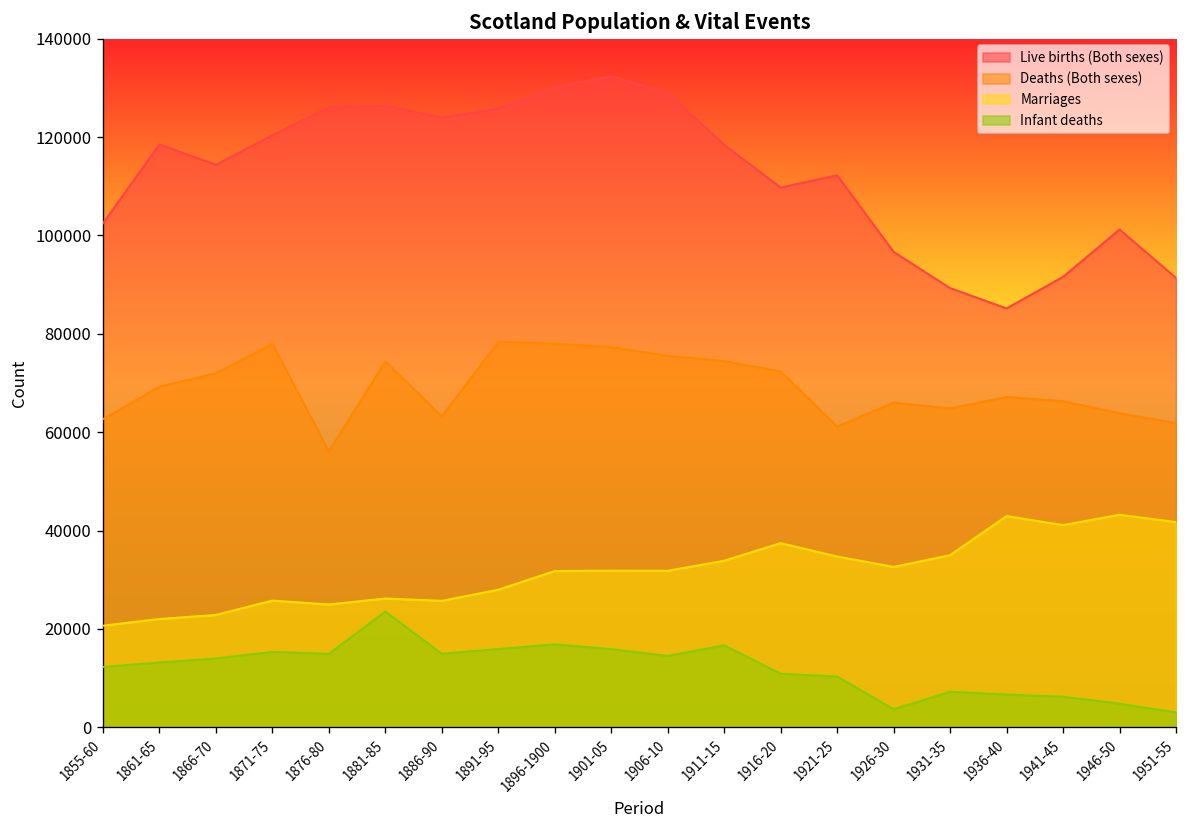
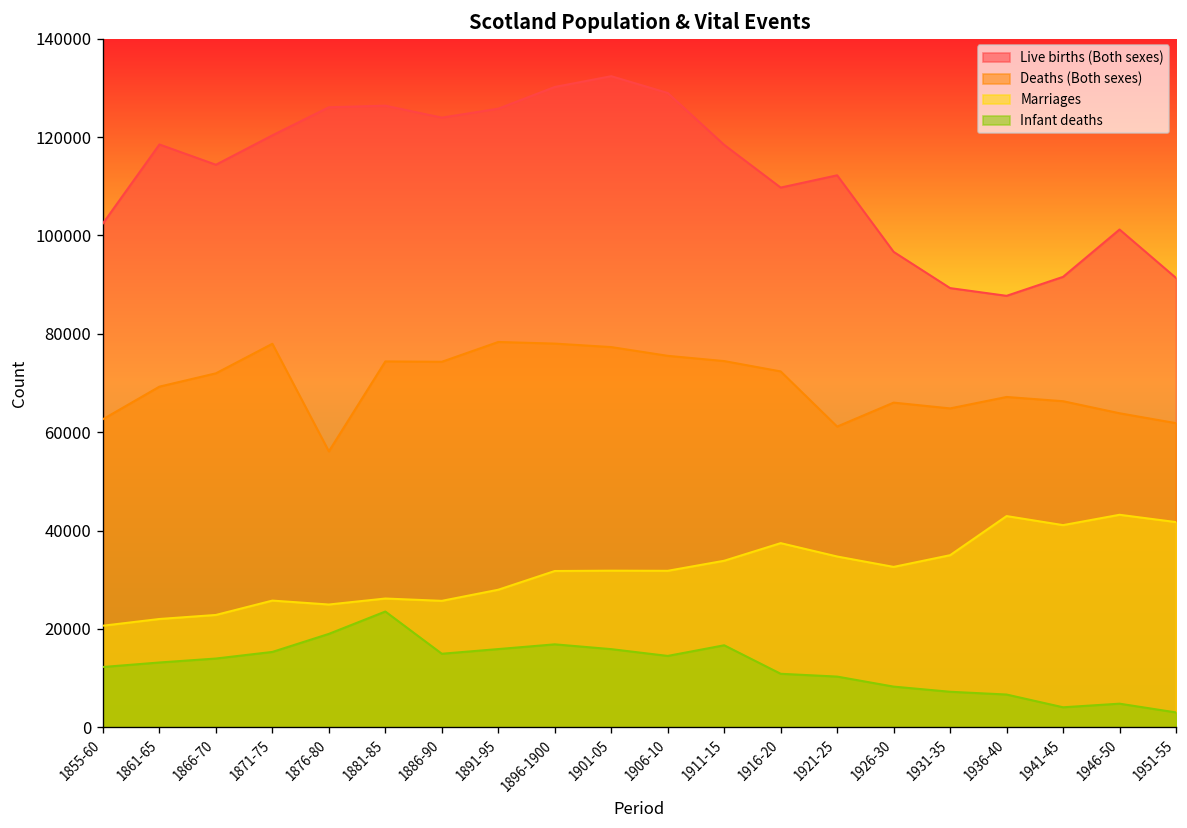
Infant deaths, 1876-80: 15000 -> 19000
Deaths (Both sexes), 1886-90: 63000 -> 74000
Infant deaths, 1926-30: 4000 -> 8000
Live births (Both sexes), 1936-40: 85000 -> 88000
Infant deaths, 1941-45: 6000 -> 4000
